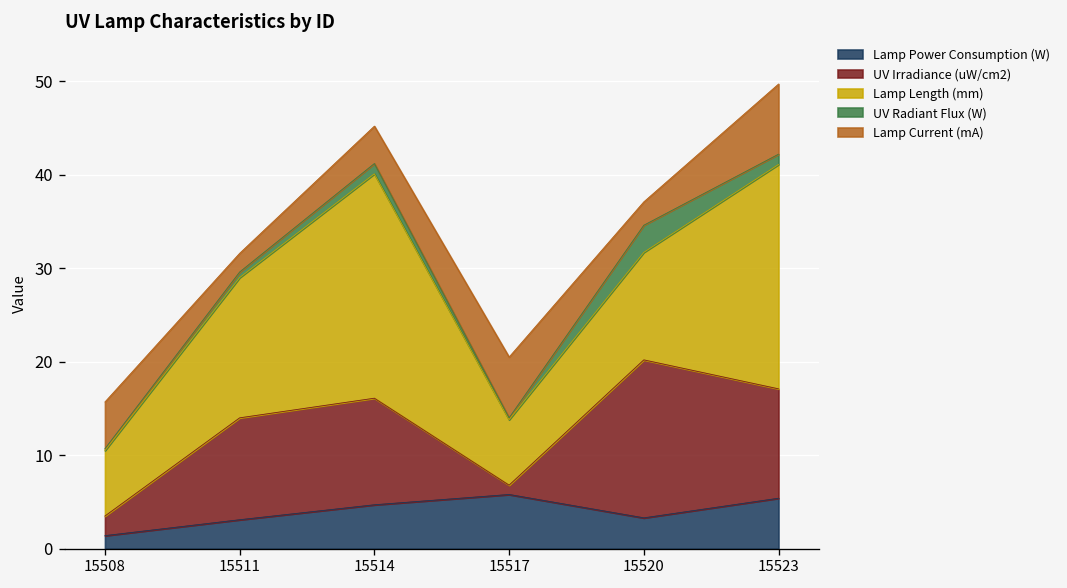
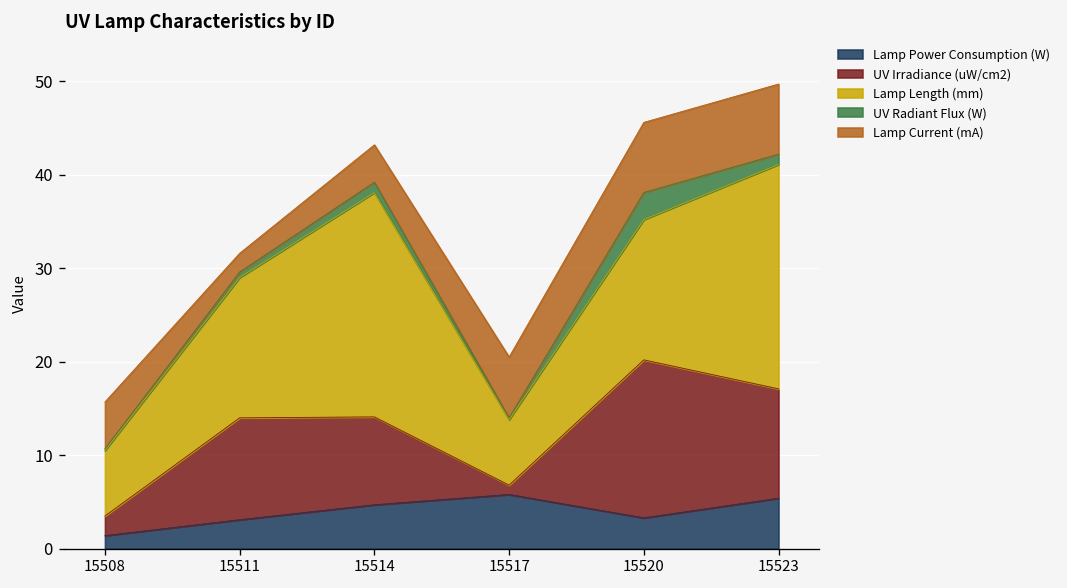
UV Irradiance (uW/cm2), 15514: 11 -> 9
Lamp Length (mm), 15520: 12 -> 15
Lamp Current (mA), 15520: 3 -> 8
